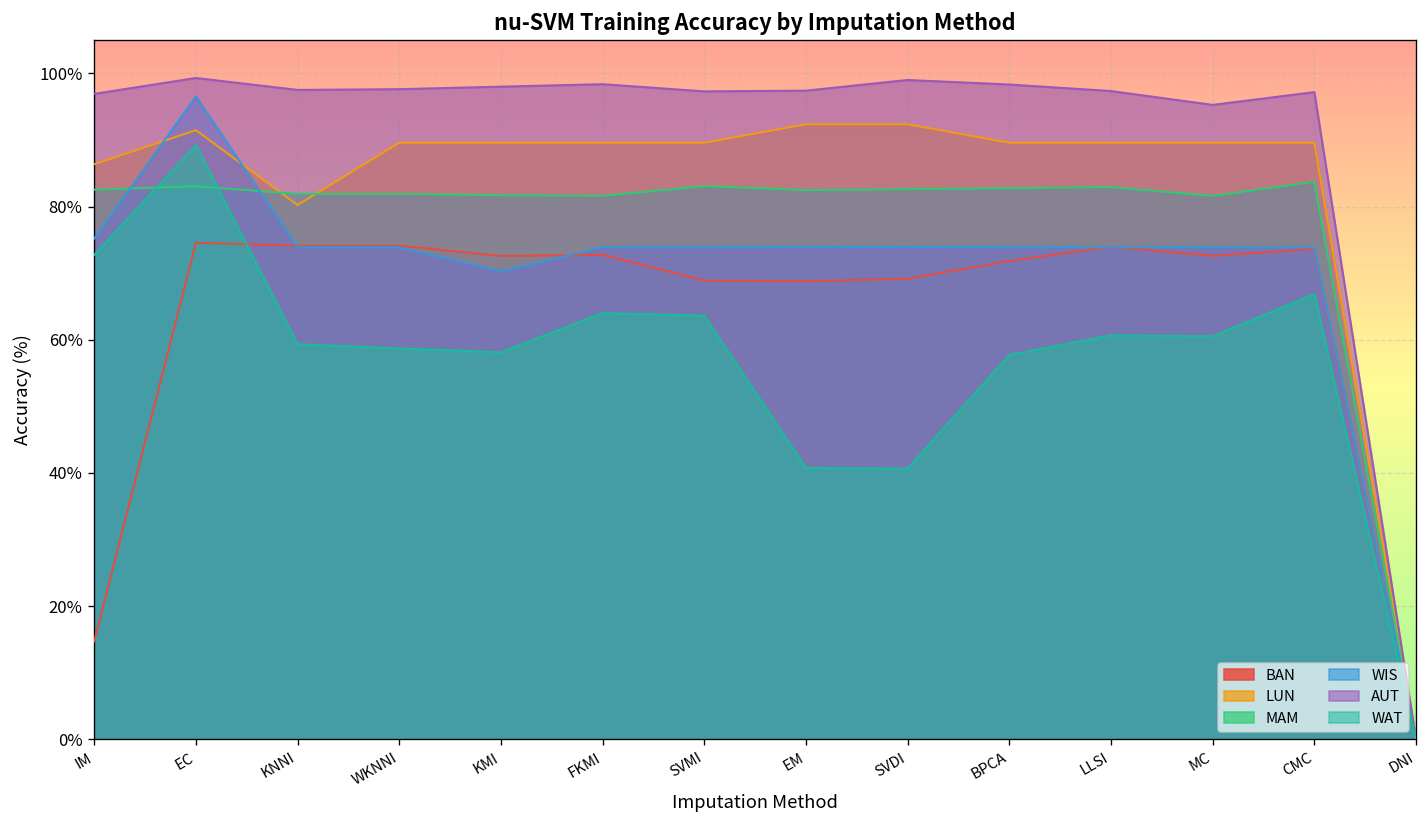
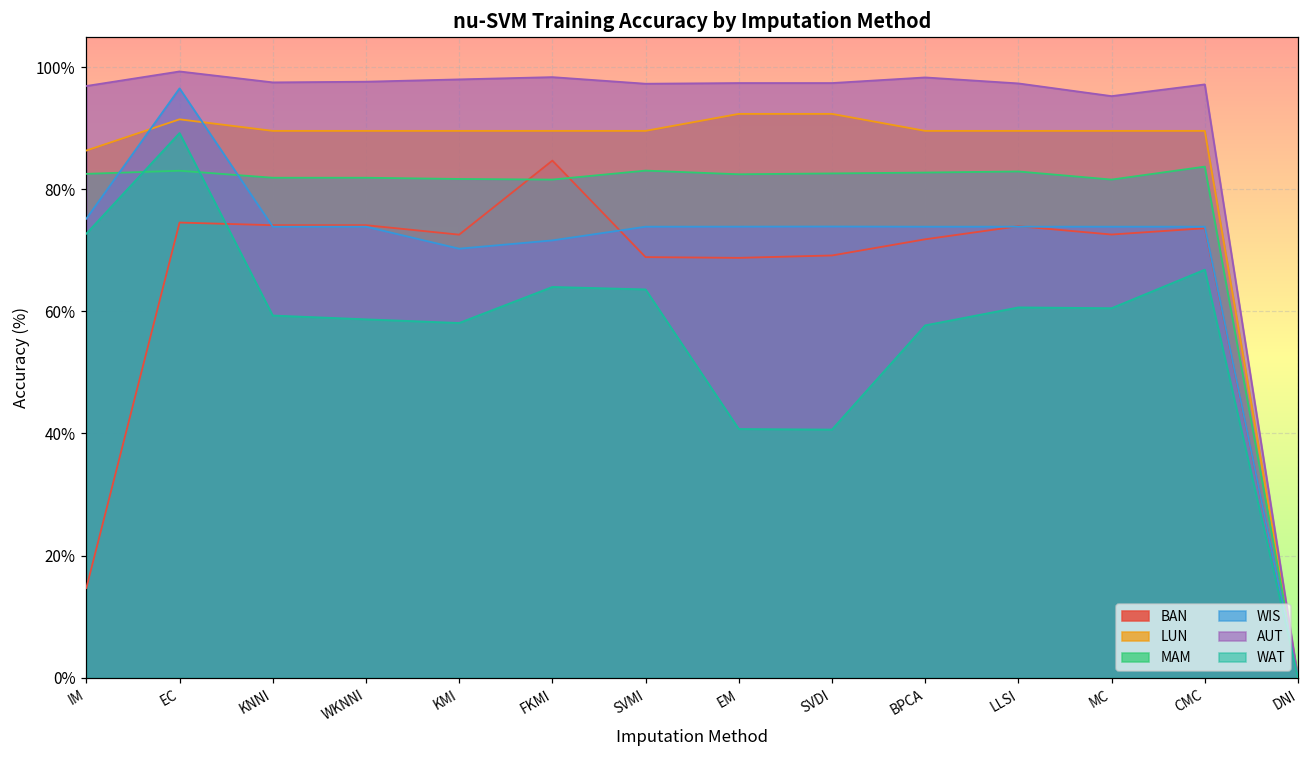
LUN, KNNI: 80% -> 90%
BAN, FKMI: 73% -> 85%
WIS, FKMI: 74% -> 72%
AUT, SVDI: 99% -> 97%
